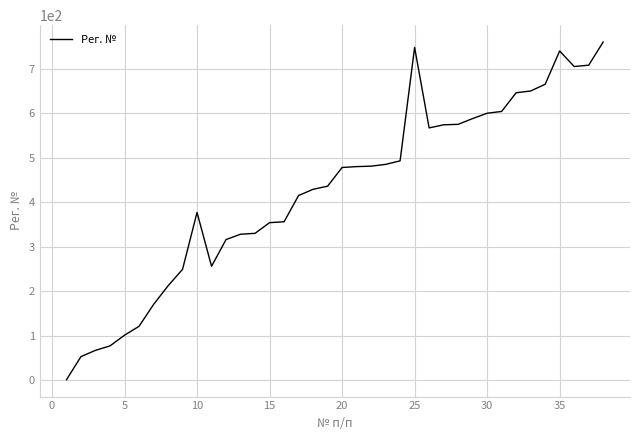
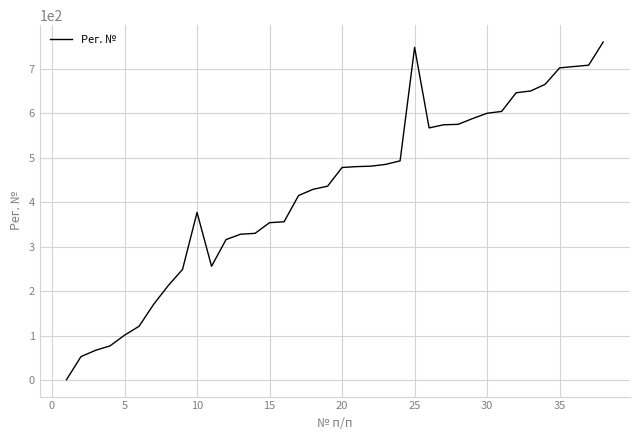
35: 740 -> 700
